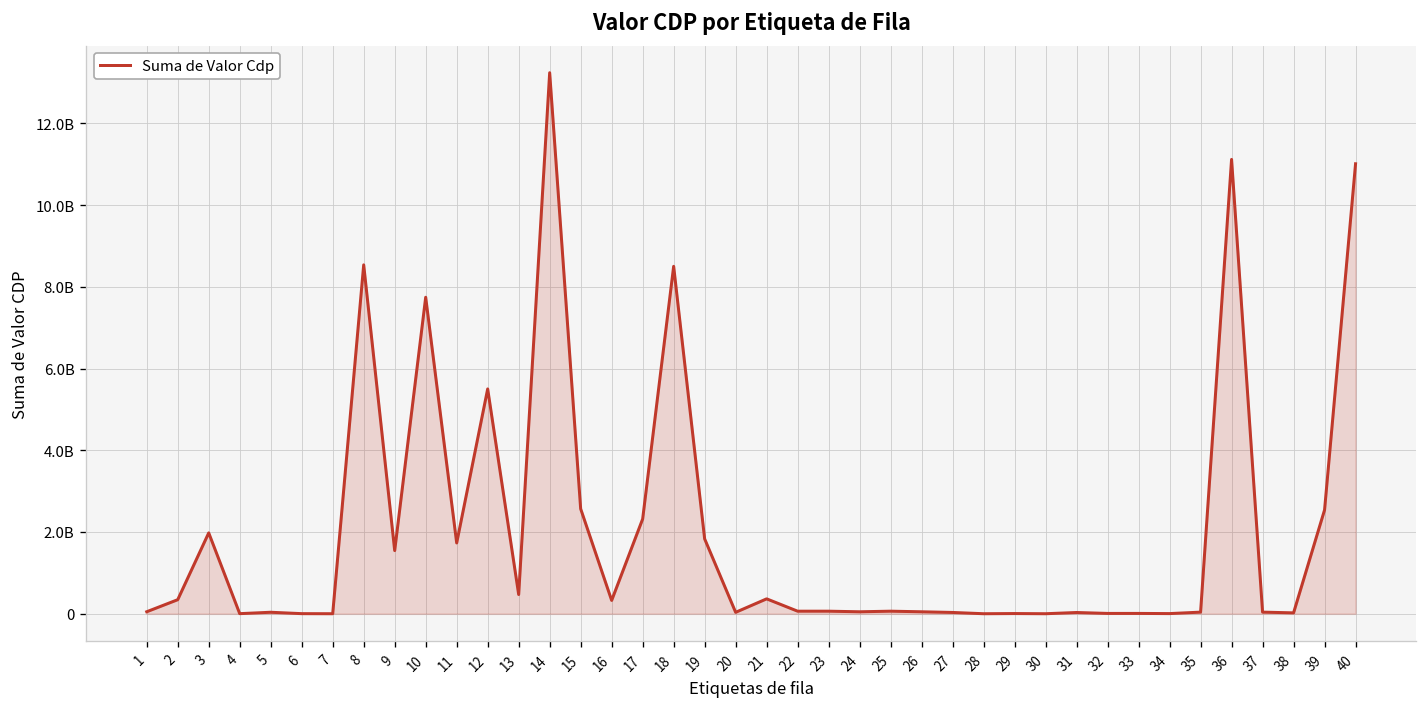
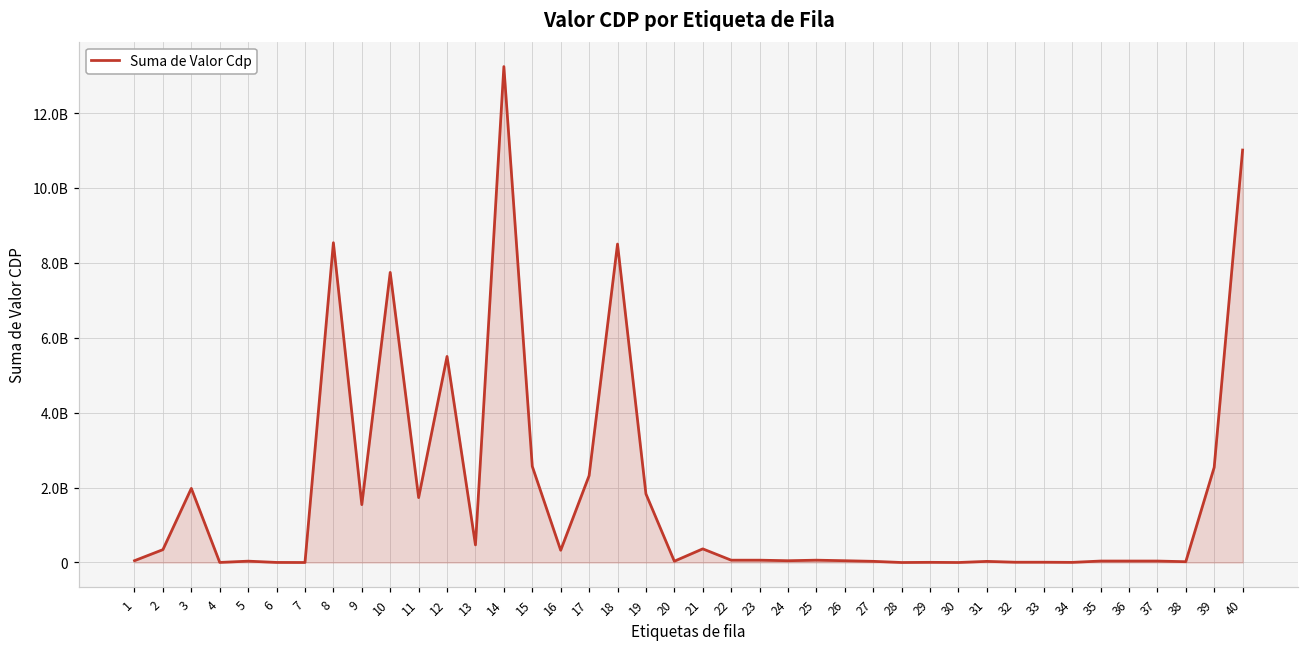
36: 11100000000 -> 0
